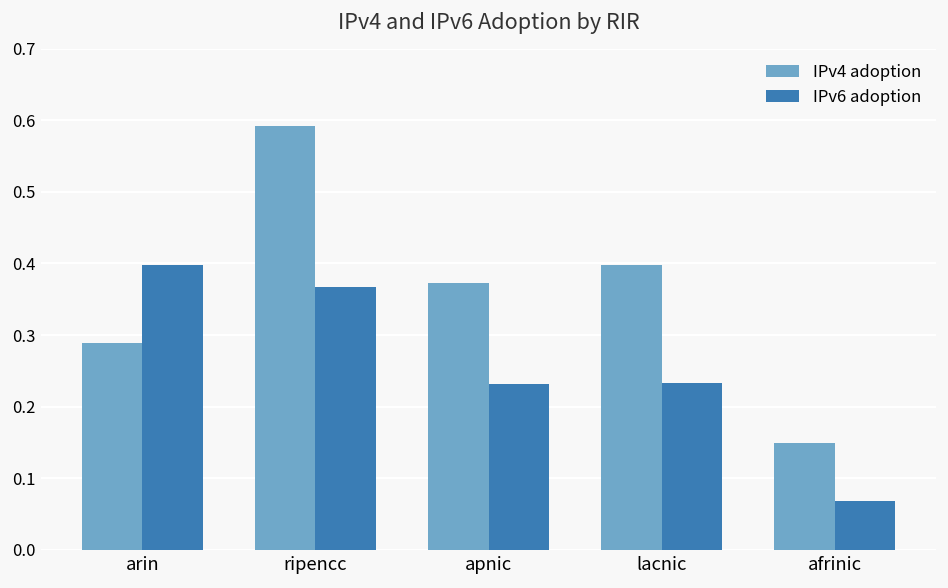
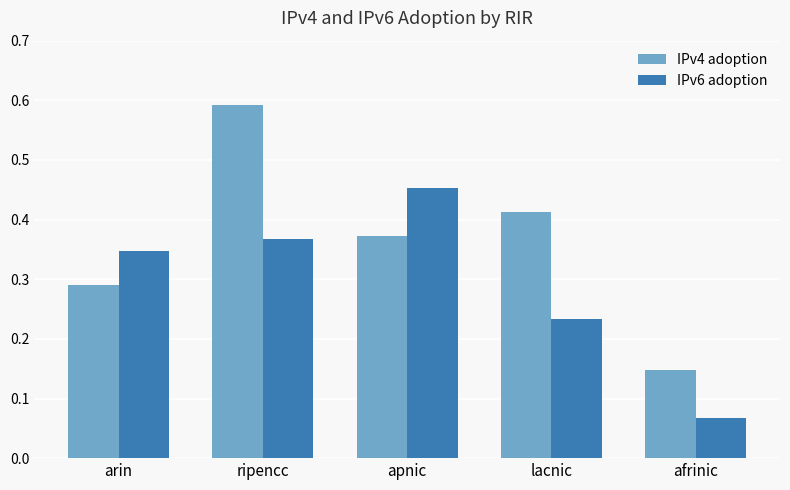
IPv6 adoption, arin: 0.40 -> 0.35
IPv6 adoption, apnic: 0.23 -> 0.45
IPv4 adoption, lacnic: 0.40 -> 0.41
